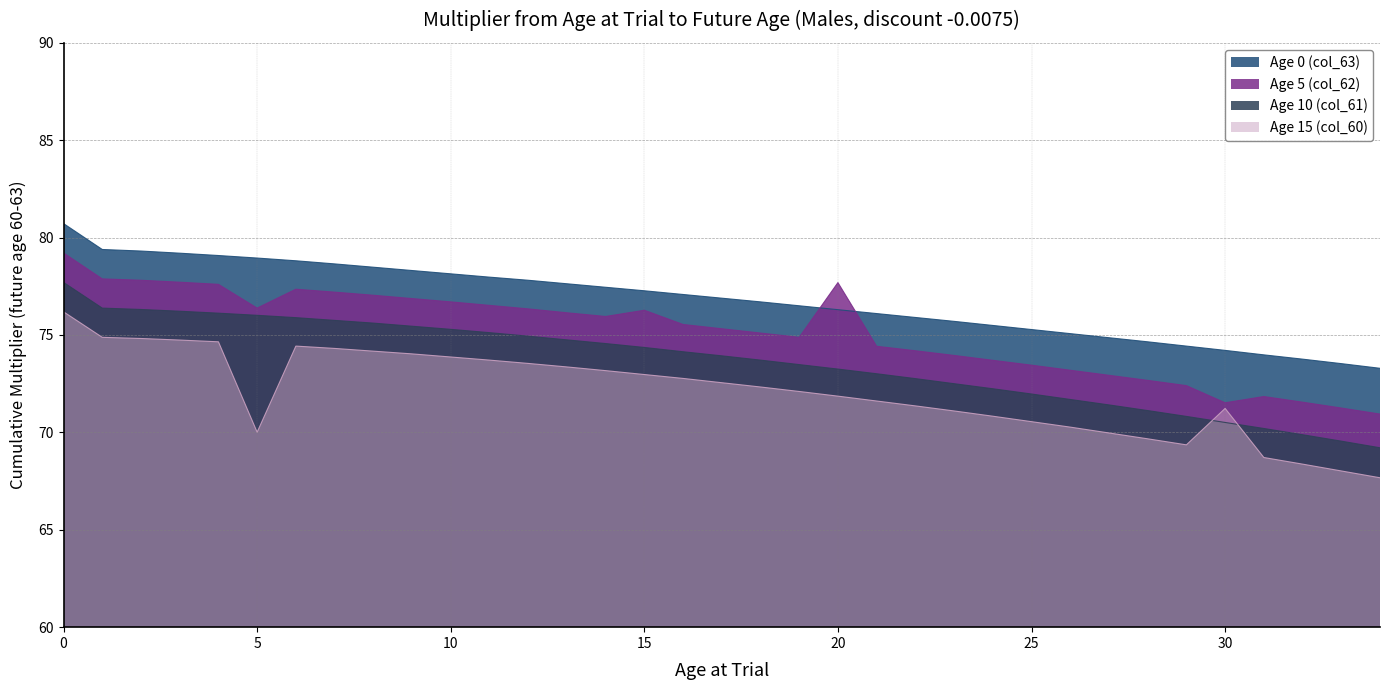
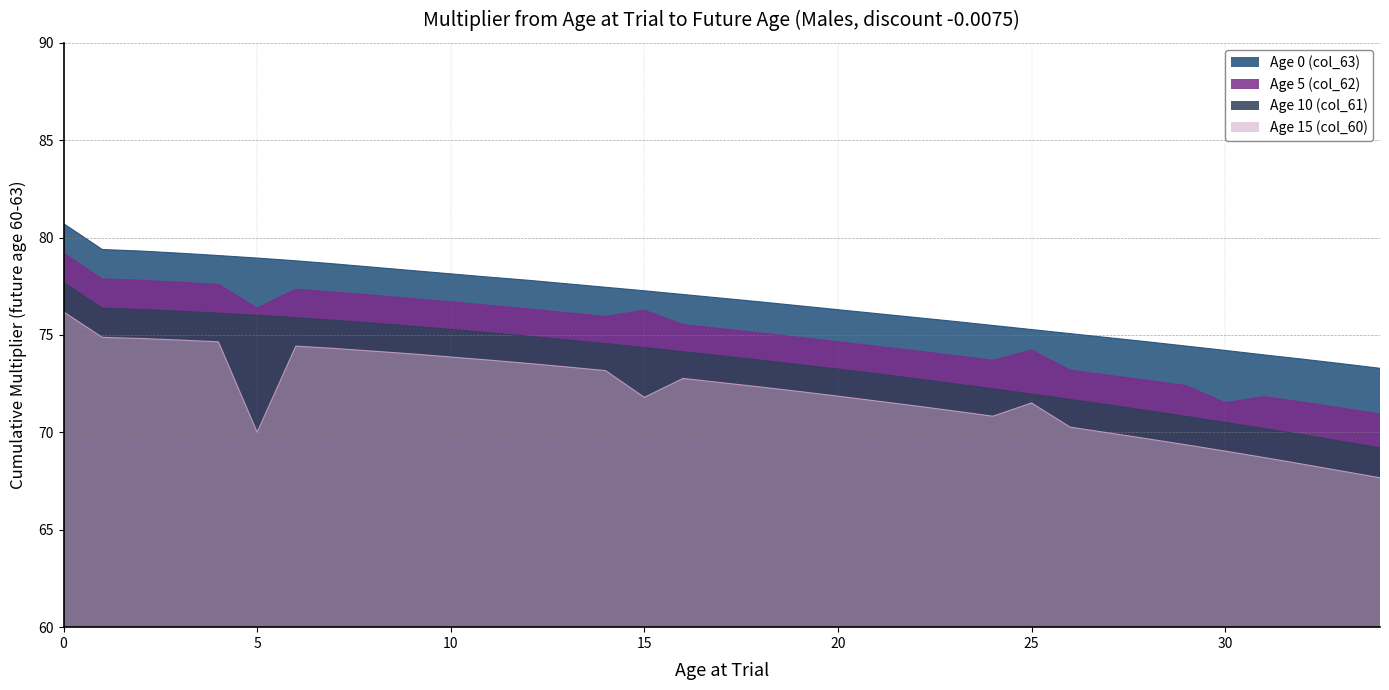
Age 15 (col_60), 15: 73.0 -> 71.8
Age 5 (col_62), 20: 77.7 -> 74.7
Age 5 (col_62), 25: 73.5 -> 74.2
Age 15 (col_60), 25: 70.6 -> 71.5
Age 15 (col_60), 30: 71.2 -> 69.0
